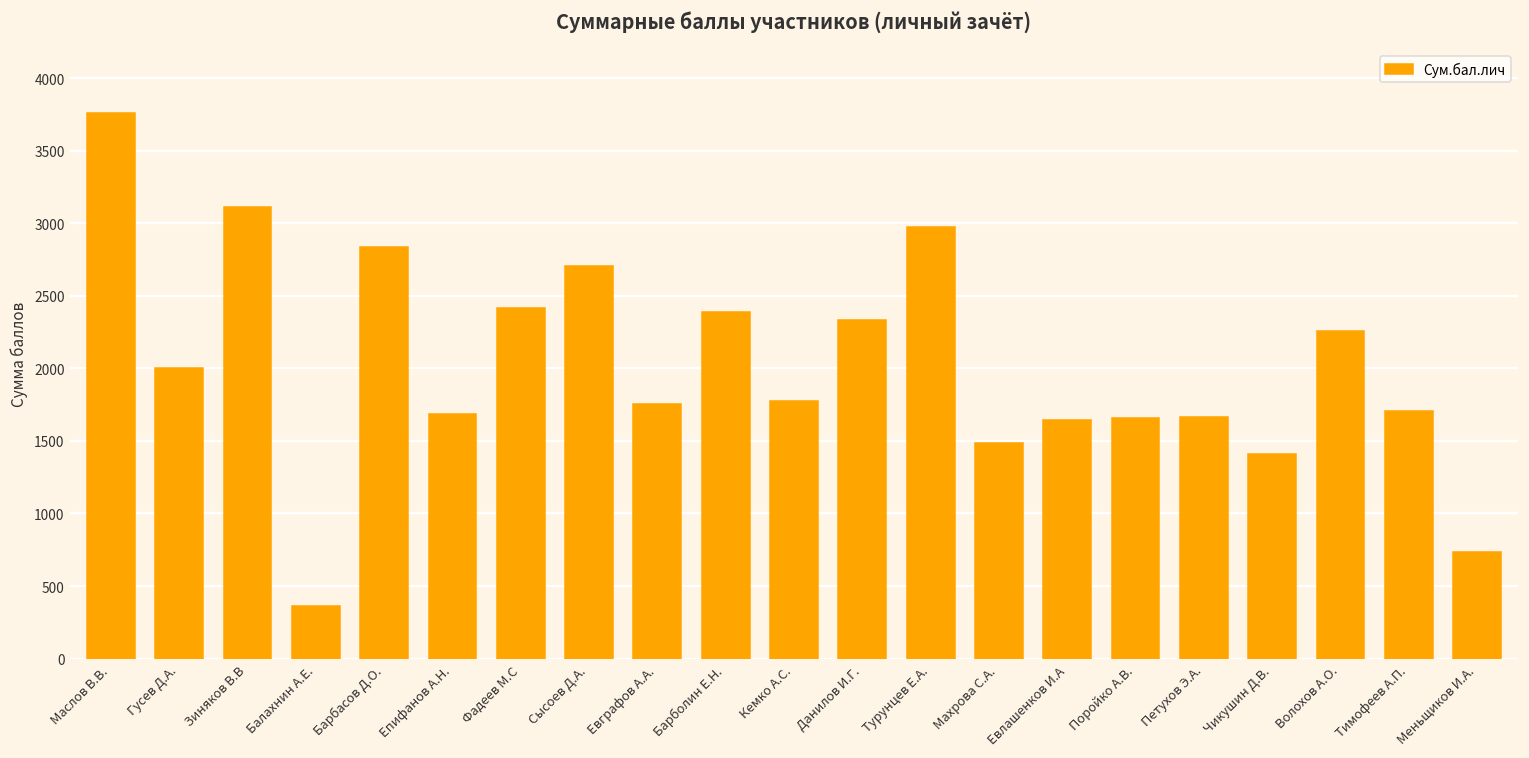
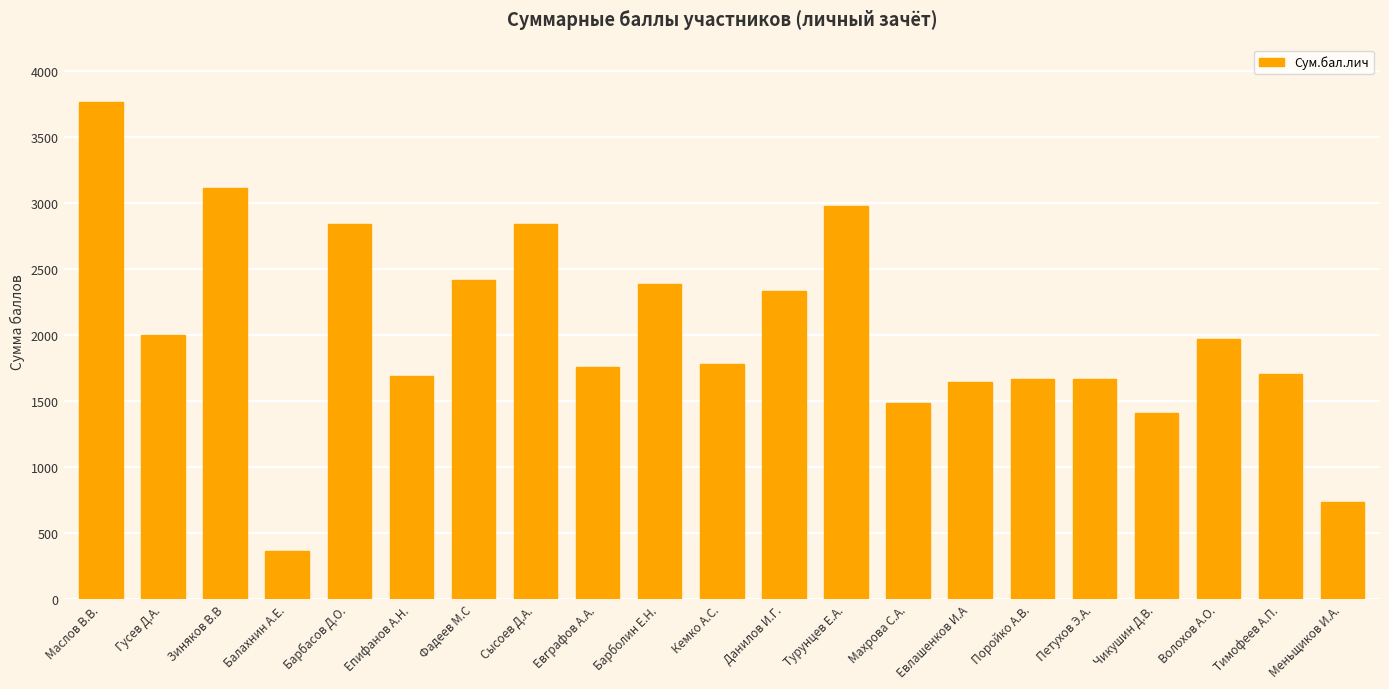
Сысоев Д.А.: 2700 -> 2840
Волохов А.О.: 2260 -> 1970
